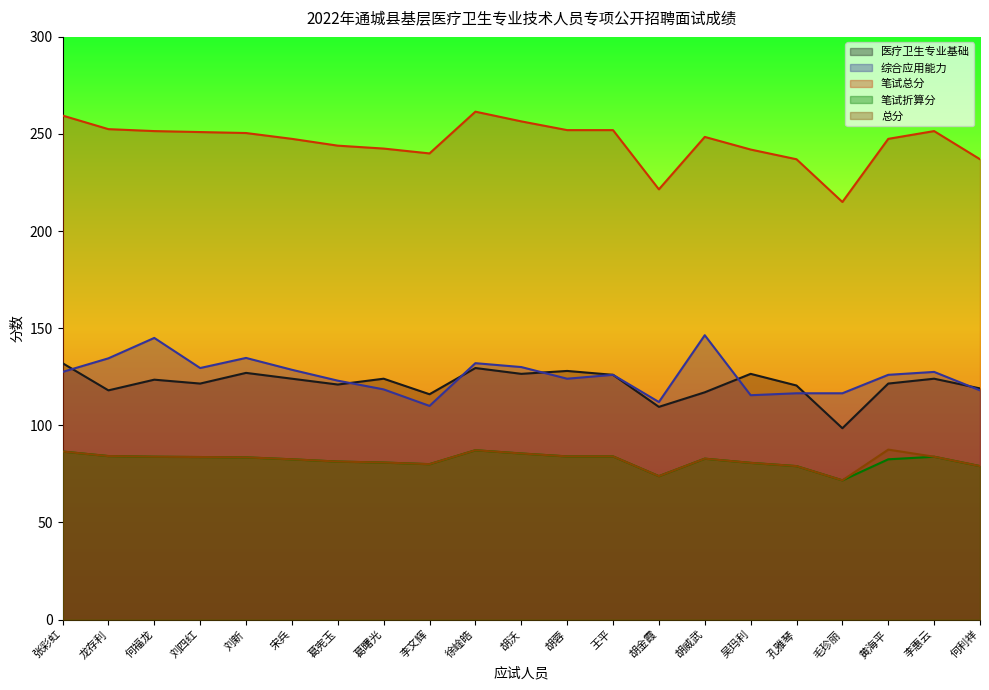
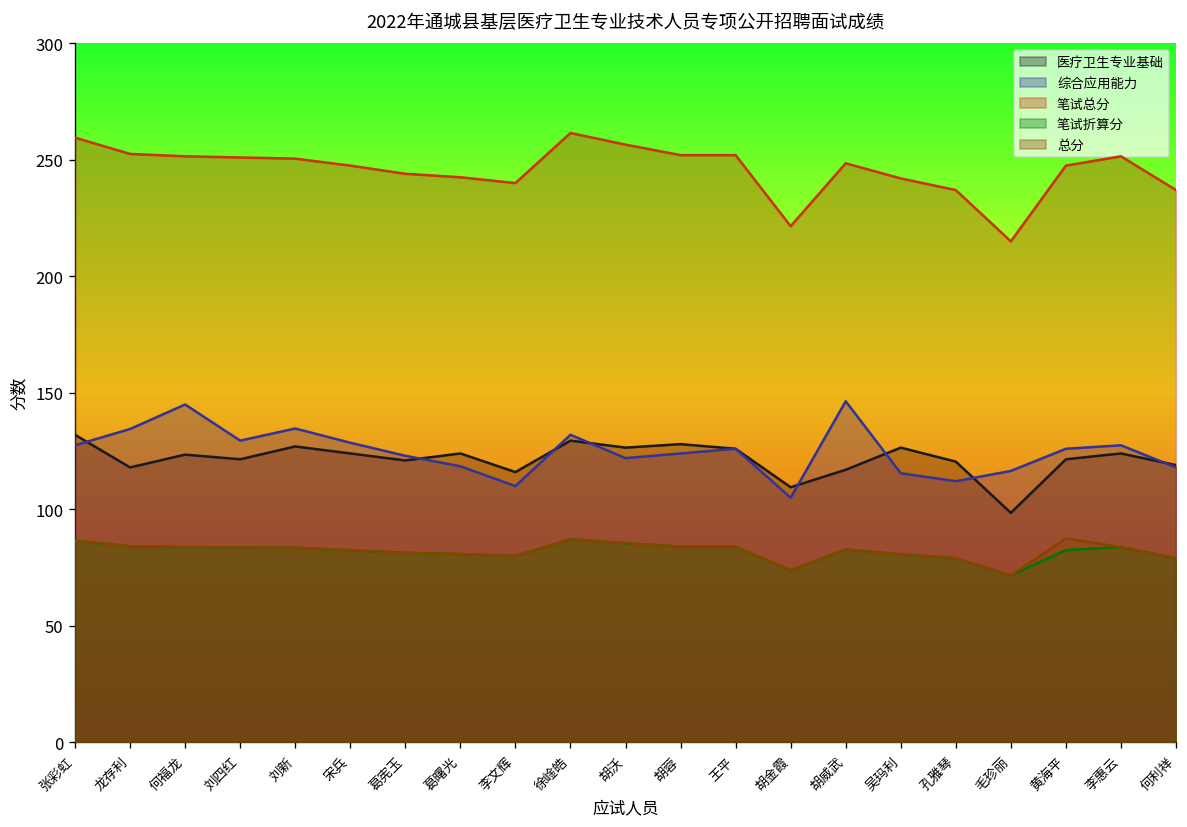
综合应用能力, 胡沃: 130 -> 122
综合应用能力, 胡金霞: 112 -> 105
综合应用能力, 孔雅琴: 117 -> 112
